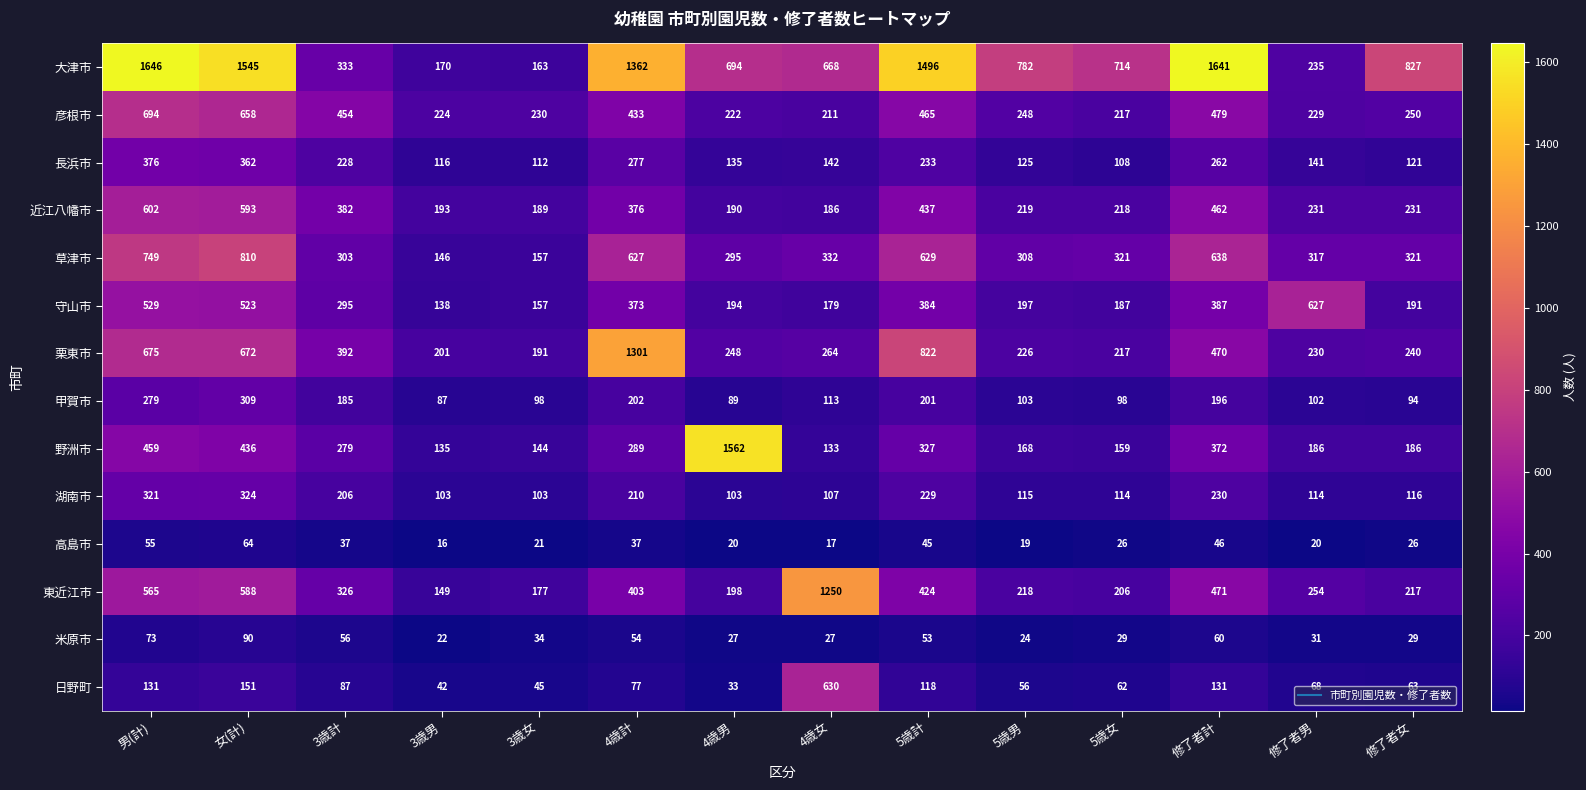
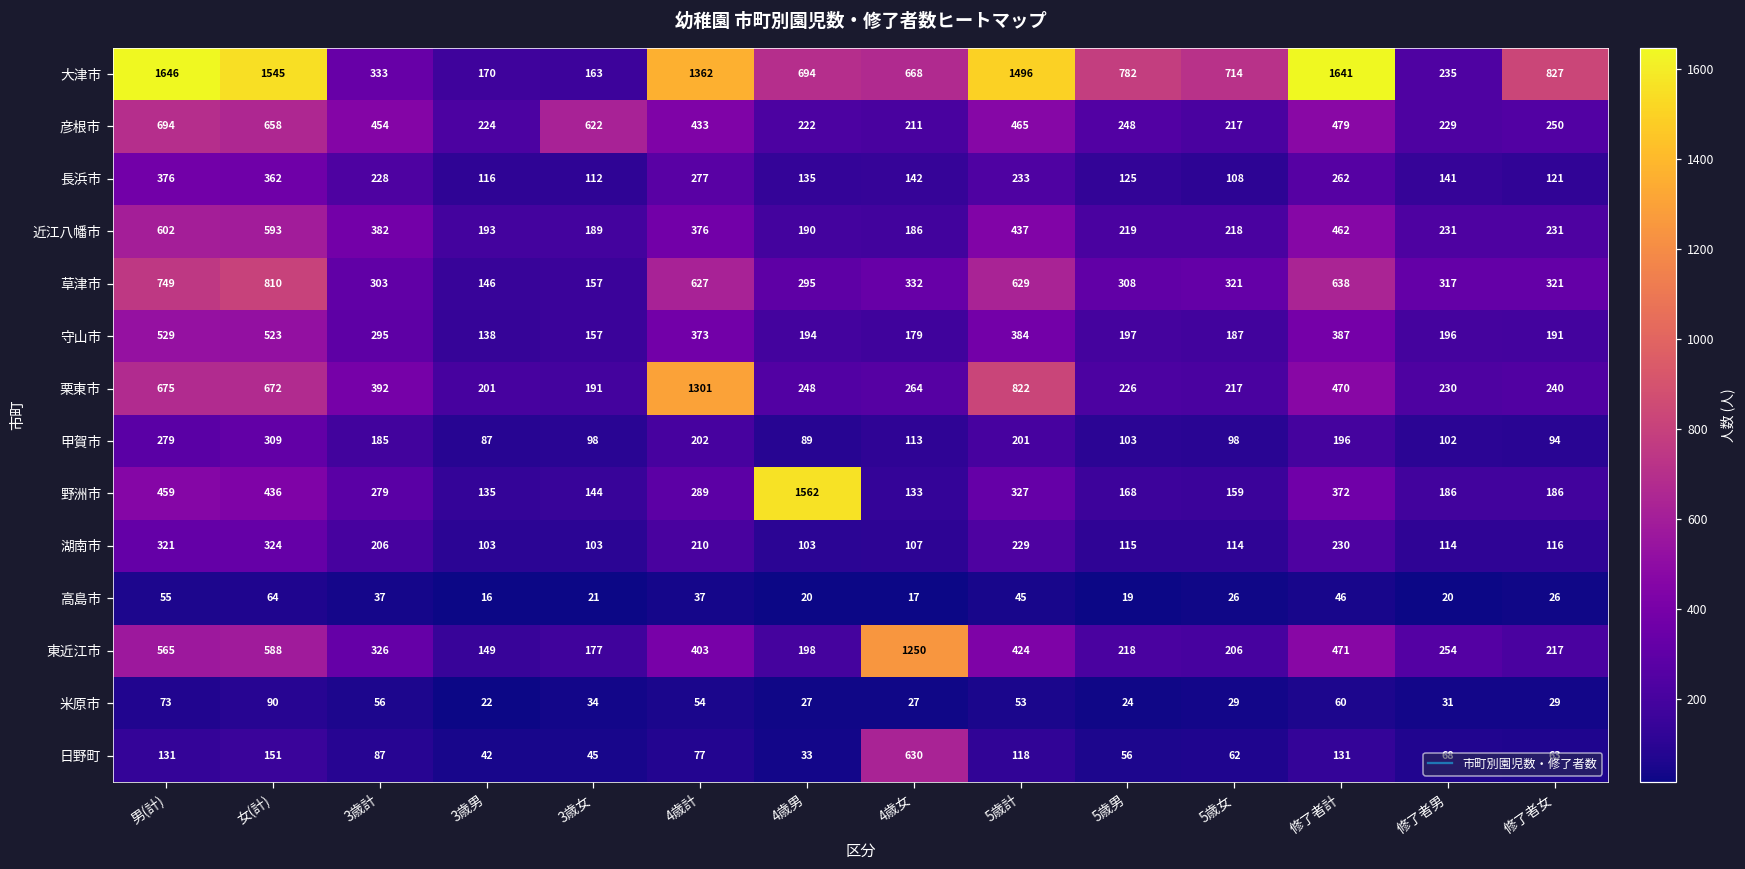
彦根市, 3歳女: 230 -> 622
守山市, 修了者男: 627 -> 196
